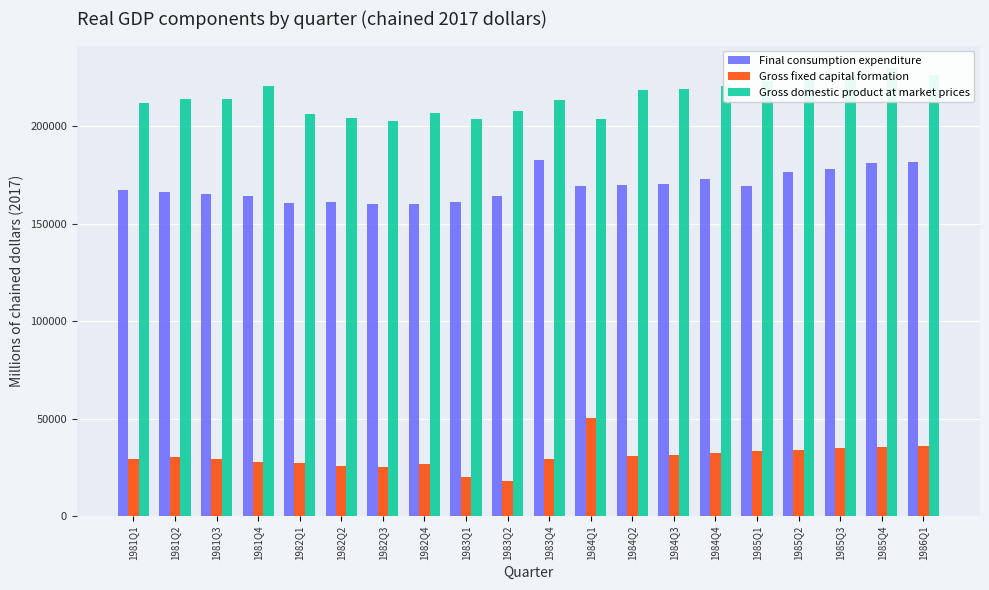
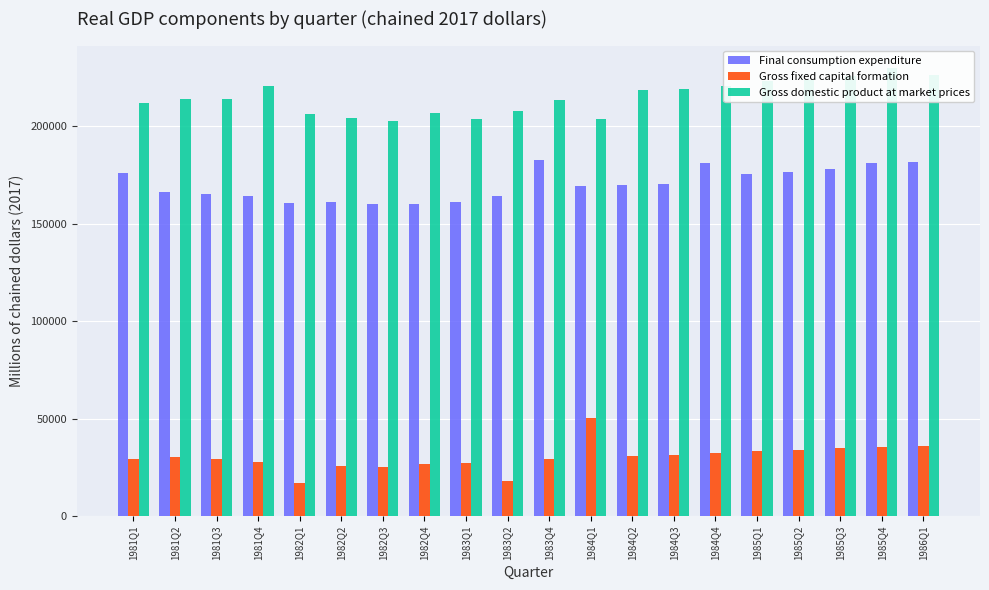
Final consumption expenditure, 1981Q1: 167000 -> 176000
Gross fixed capital formation, 1982Q1: 27000 -> 17000
Gross fixed capital formation, 1983Q1: 20000 -> 27000
Final consumption expenditure, 1984Q4: 173000 -> 181000
Final consumption expenditure, 1985Q1: 169000 -> 175000
